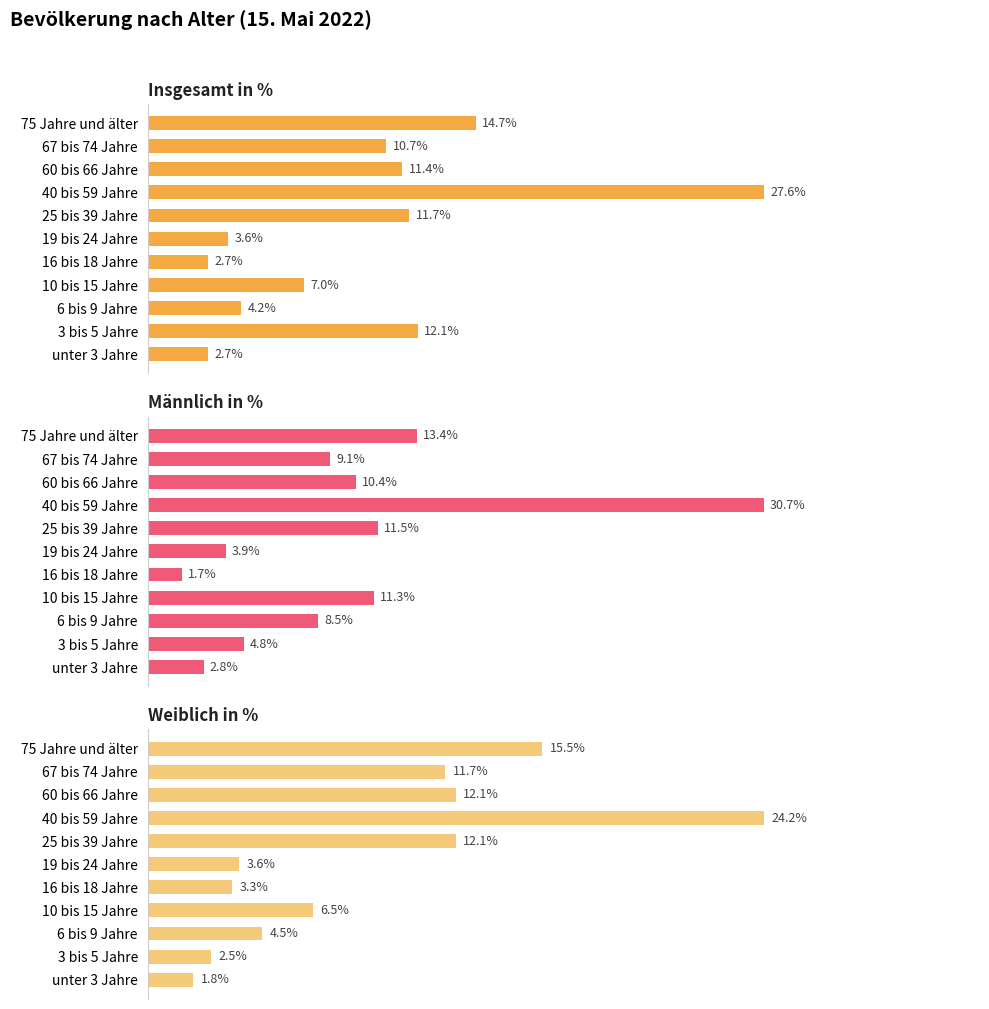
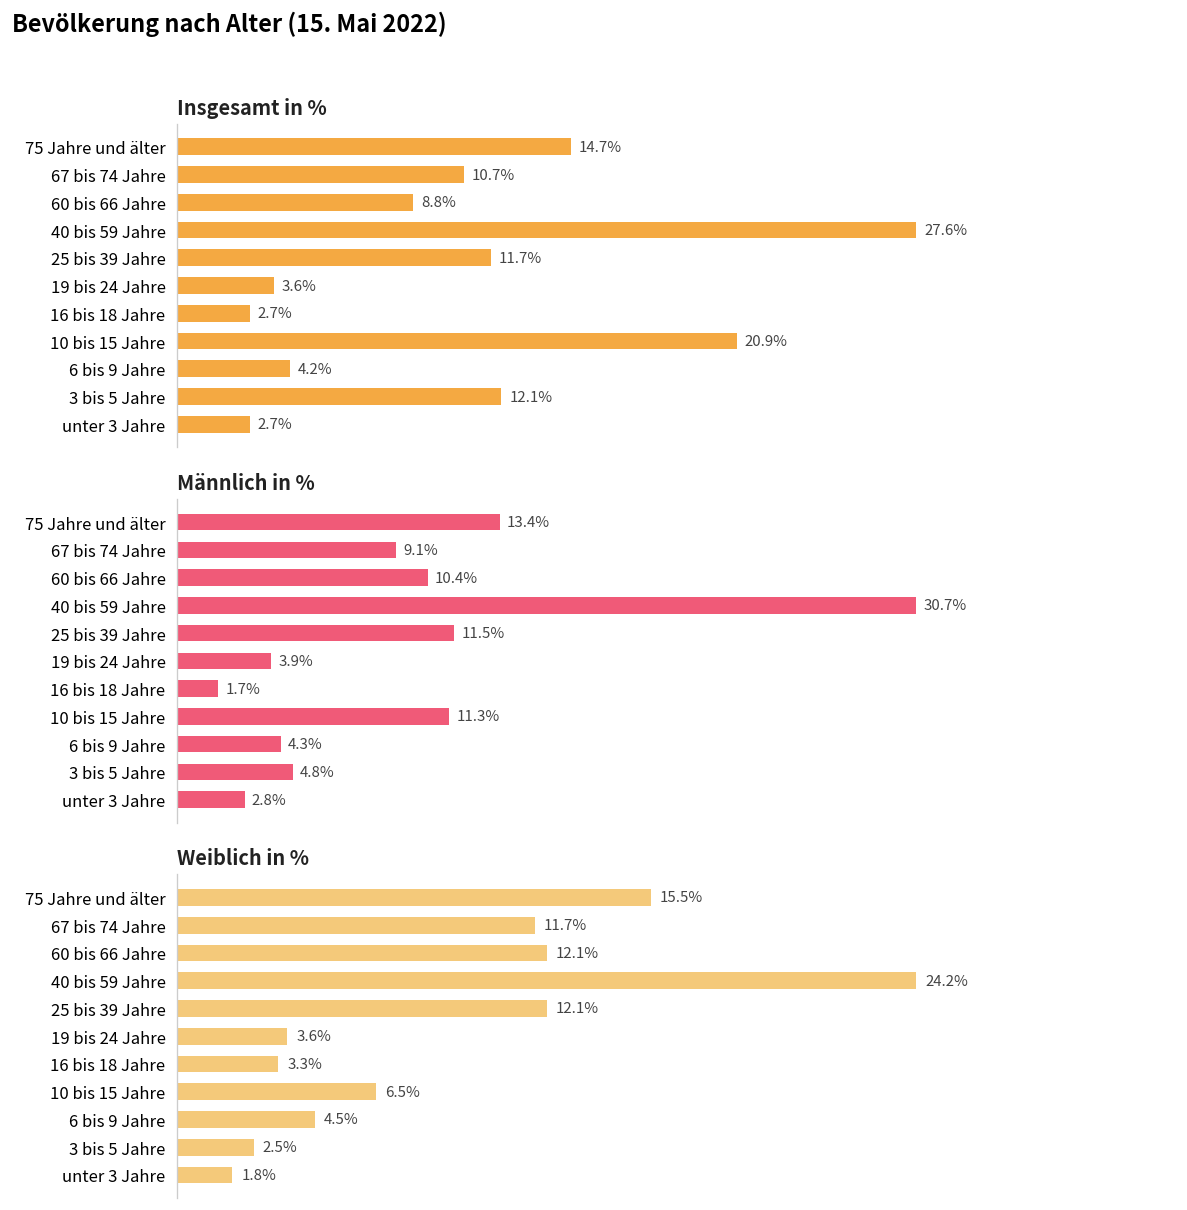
Insgesamt in %, 60 bis 66 Jahre: 11.4% -> 8.8%
Insgesamt in %, 10 bis 15 Jahre: 7.0% -> 20.9%
Männlich in %, 6 bis 9 Jahre: 8.5% -> 4.3%
